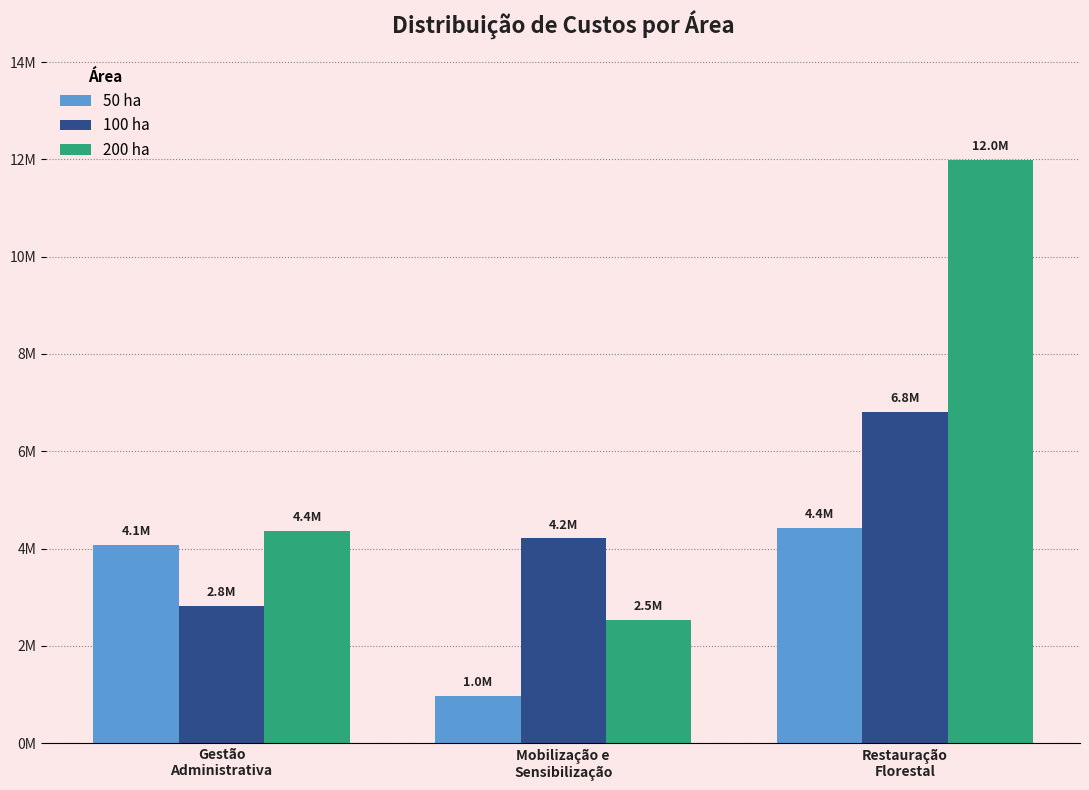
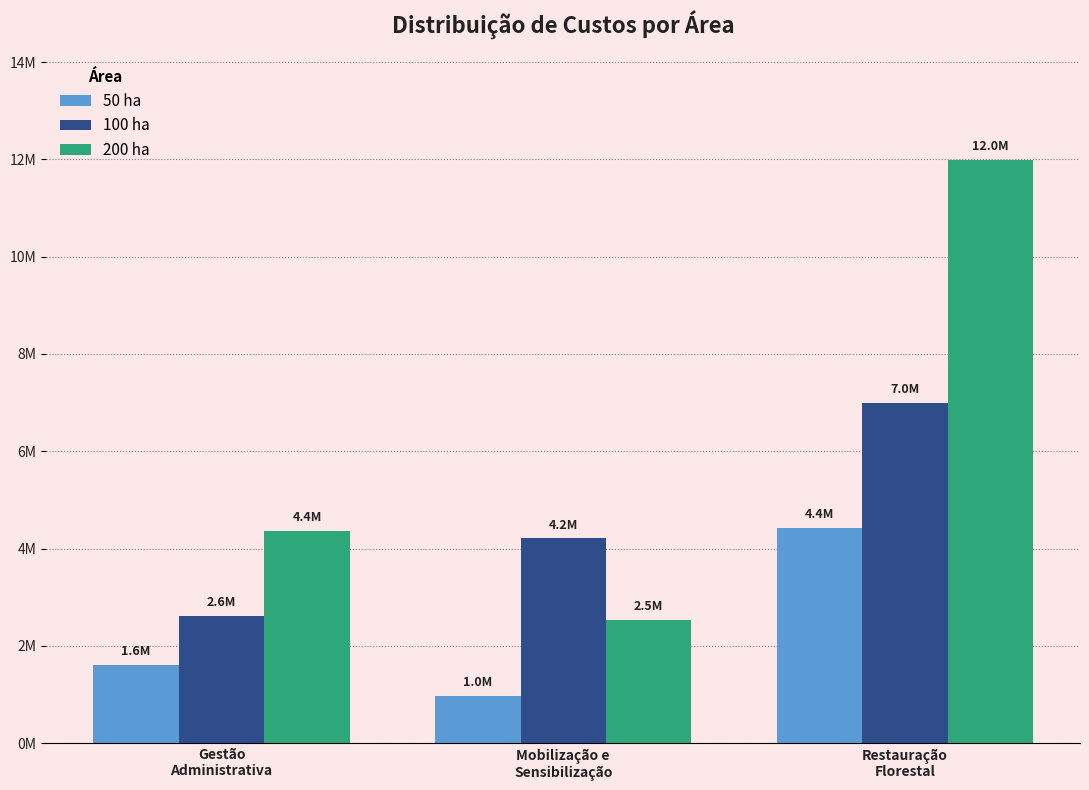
50 ha, Gestão Administrativa: 4.1M -> 1.6M
100 ha, Gestão Administrativa: 2.8M -> 2.6M
100 ha, Restauração Florestal: 6.8M -> 7.0M
